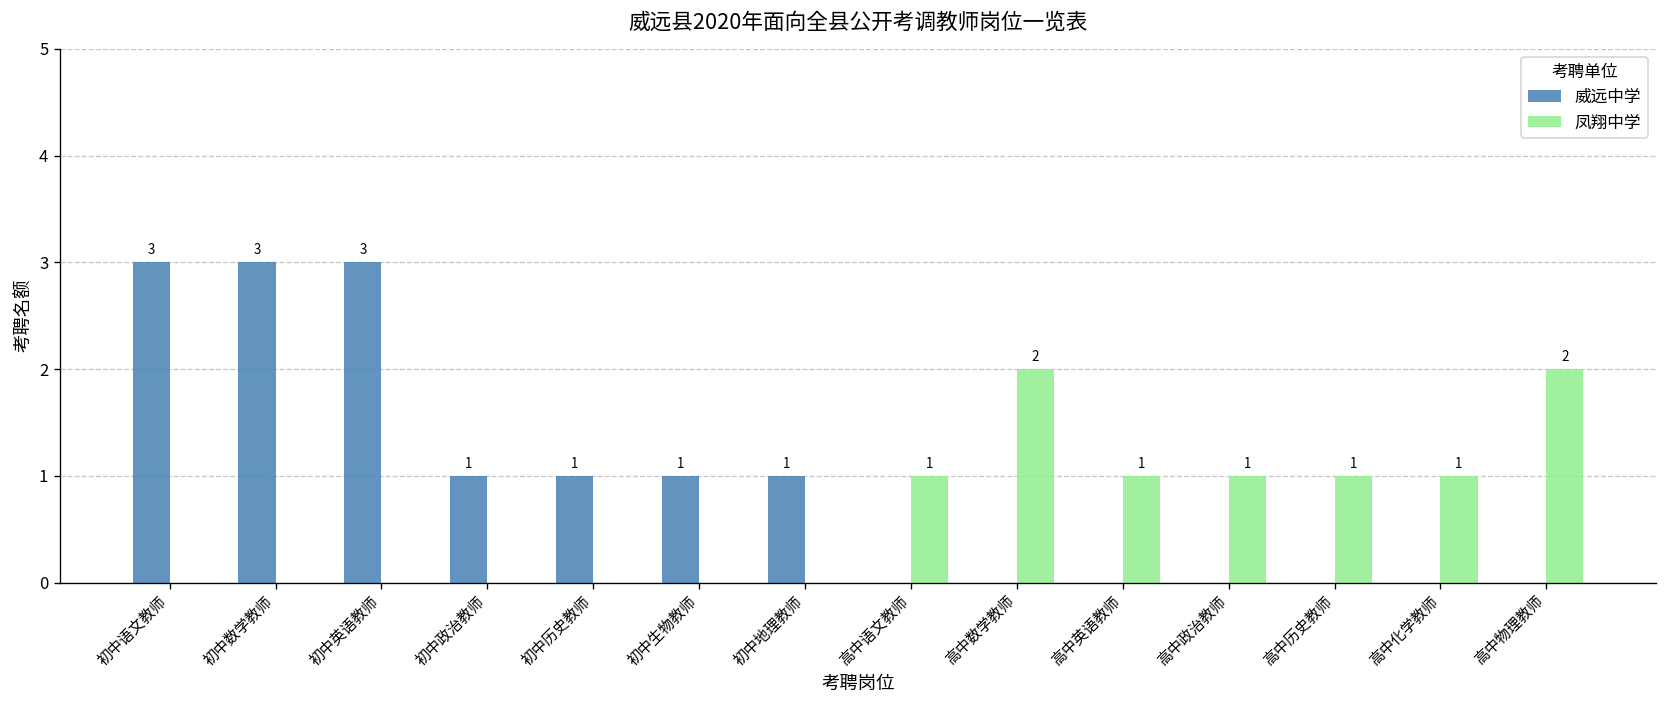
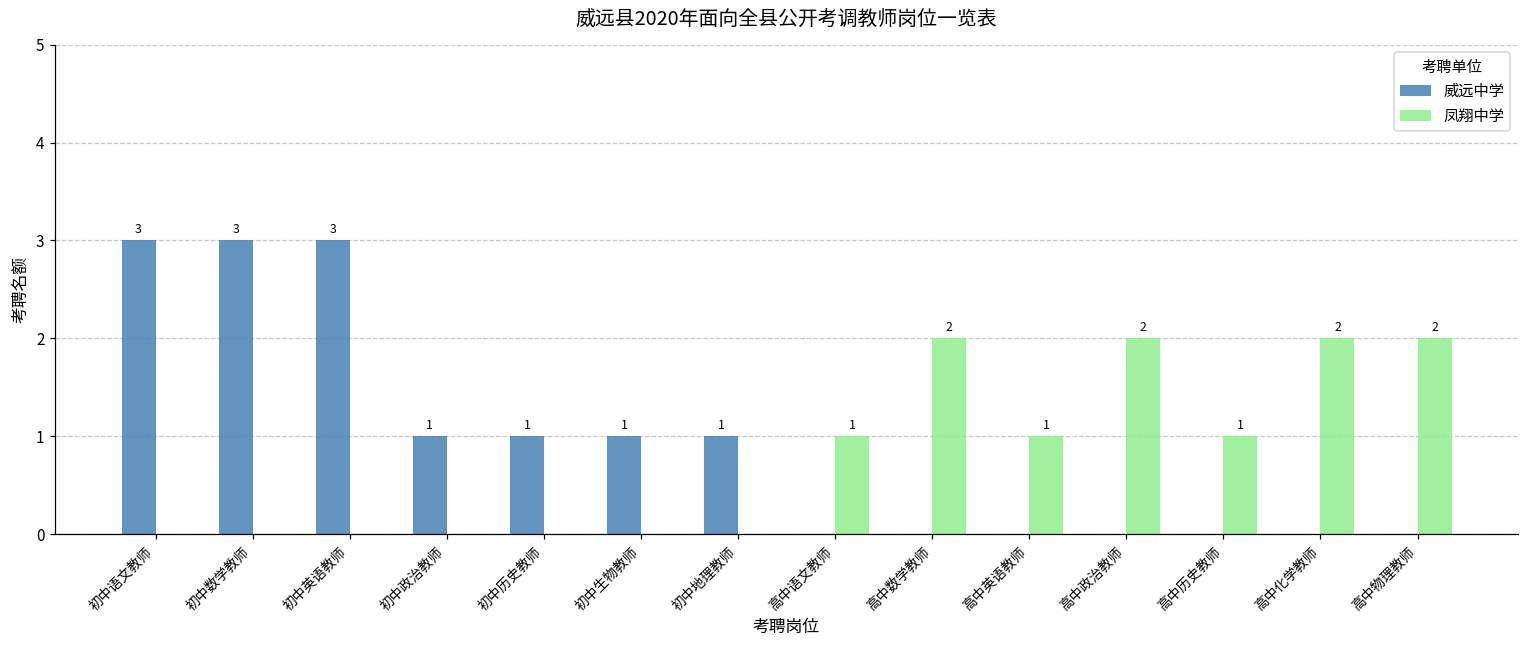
凤翔中学, 高中政治教师: 1 -> 2
凤翔中学, 高中化学教师: 1 -> 2
